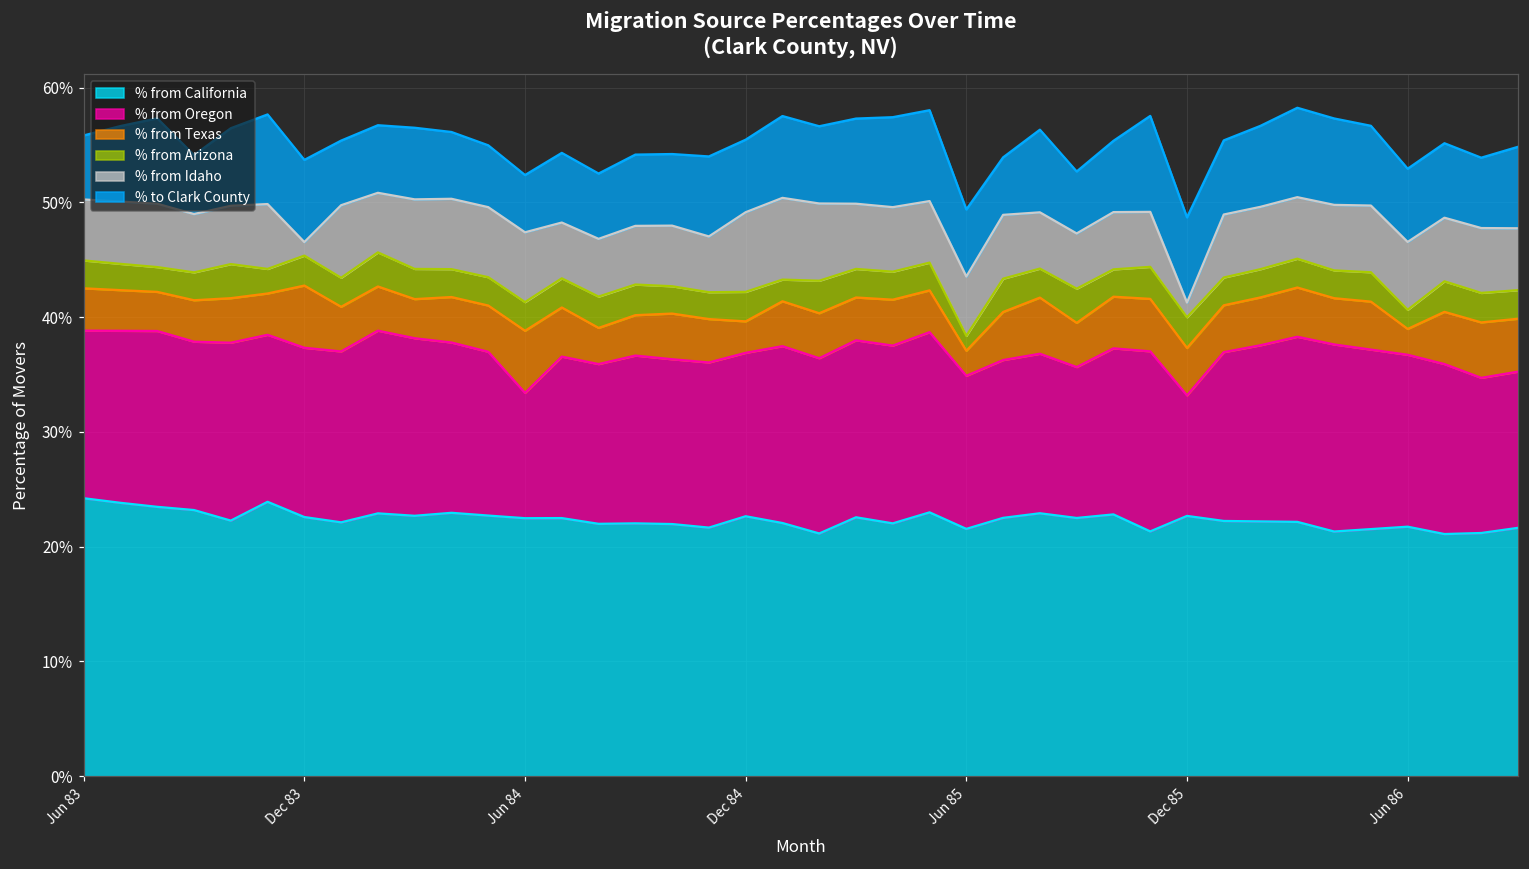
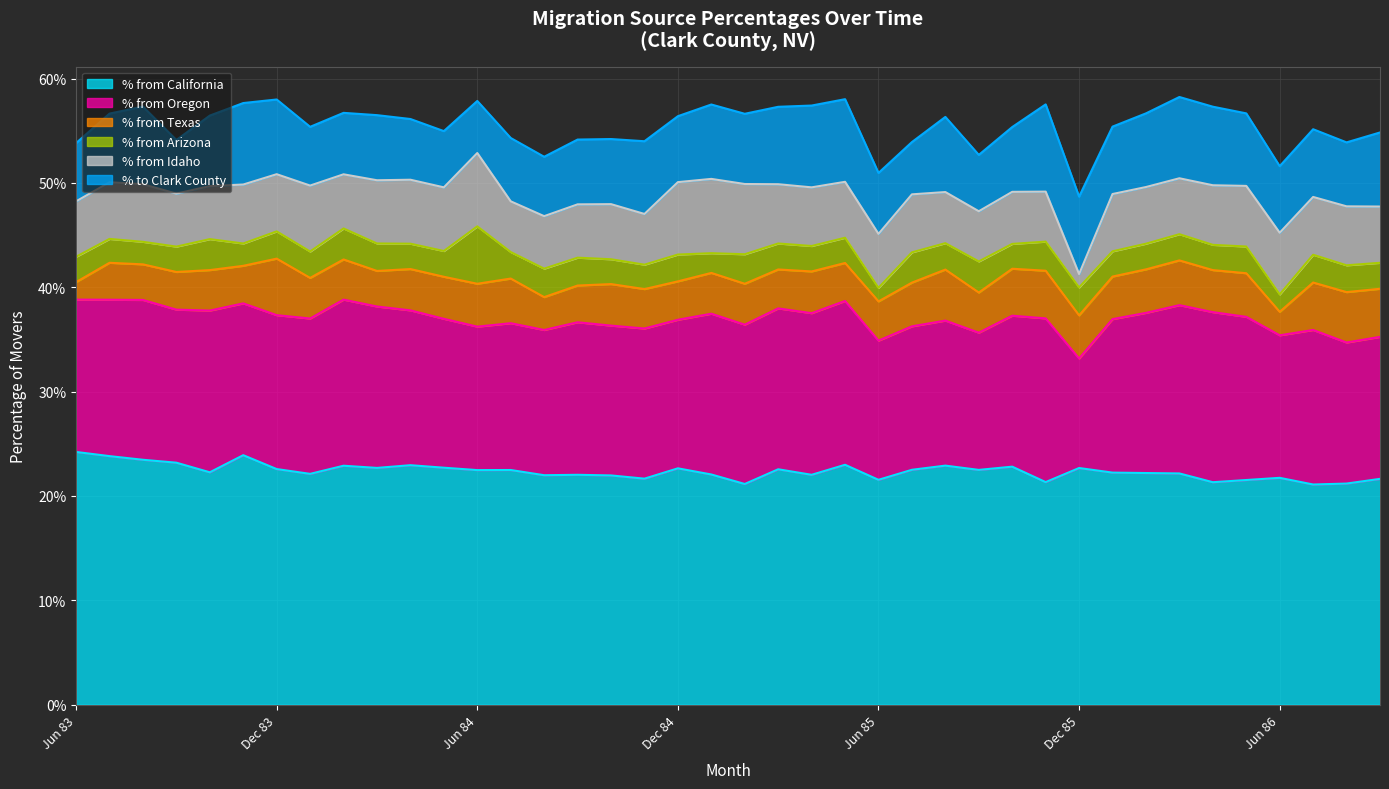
% from Texas, Jun 83: 3.7% -> 1.7%
% from Idaho, Dec 83: 1.2% -> 5.5%
% from Oregon, Jun 84: 10.9% -> 13.8%
% from Texas, Jun 84: 5.4% -> 4.1%
% from Arizona, Jun 84: 2.5% -> 5.5%
% from Idaho, Jun 84: 6.1% -> 7.0%
% from Texas, Dec 84: 2.7% -> 3.7%
% from Texas, Jun 85: 2.2% -> 3.8%
% from Oregon, Jun 86: 15.0% -> 13.7%
